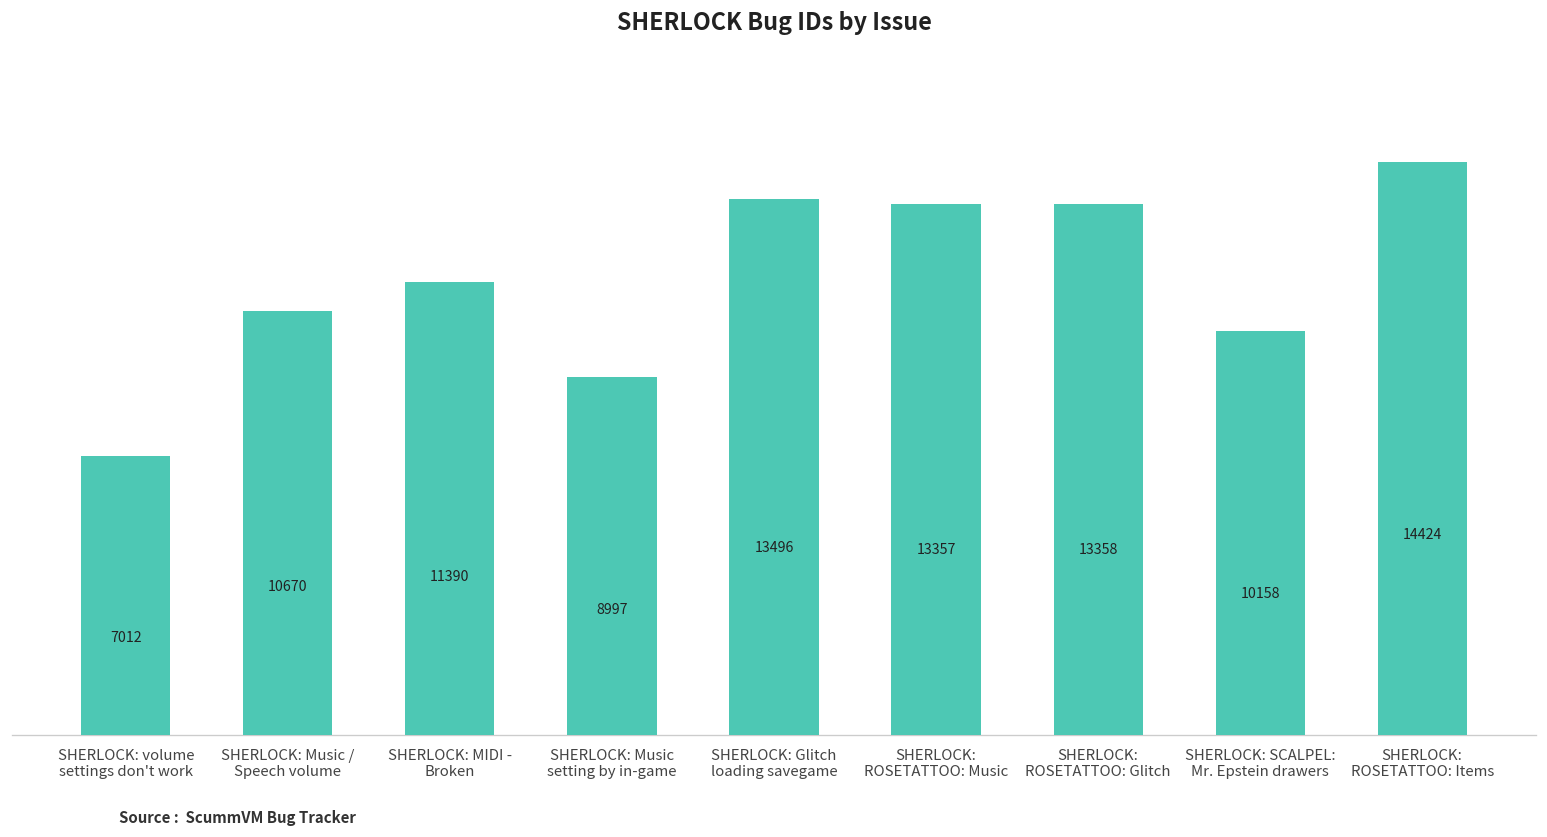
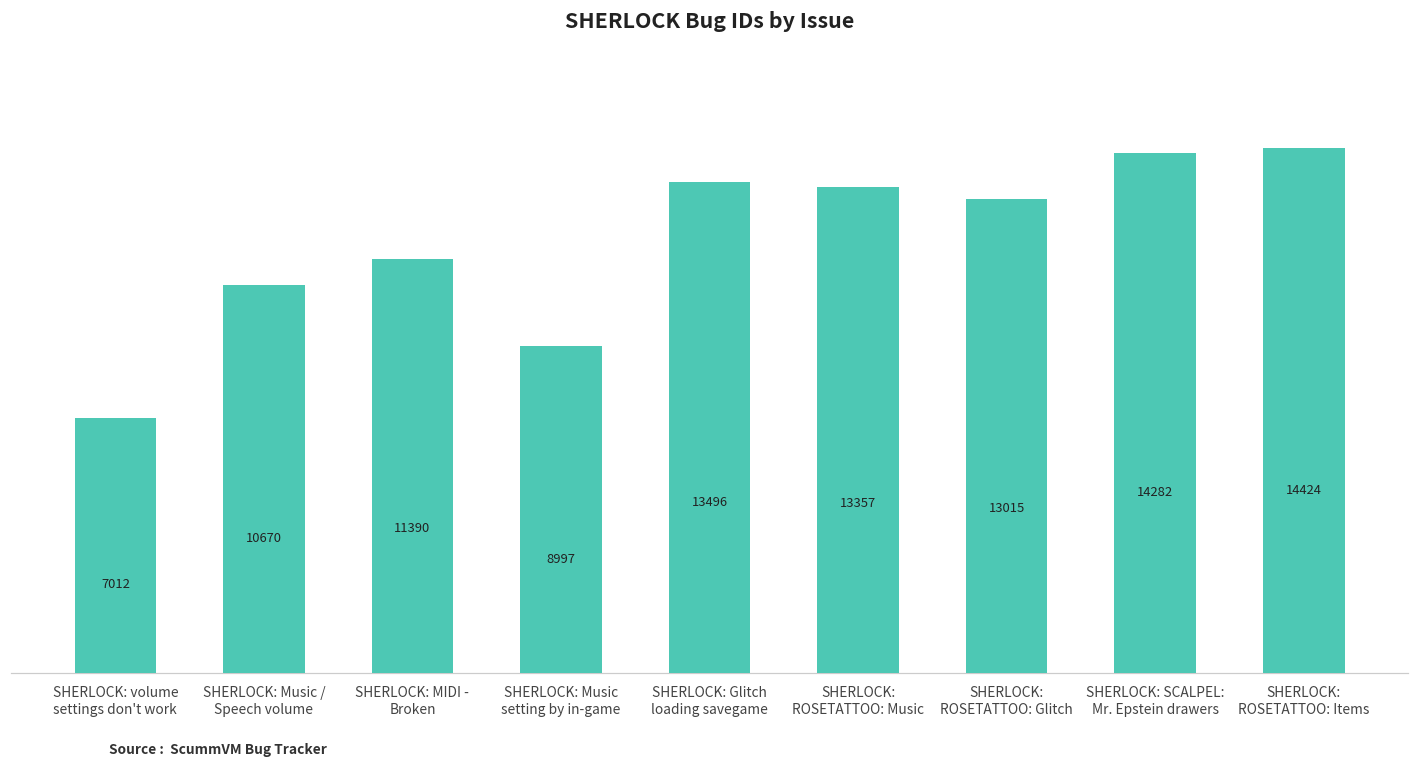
SHERLOCK: ROSETATTOO: Glitch: 13358 -> 13015
SHERLOCK: SCALPEL: Mr. Epstein drawers: 10158 -> 14282
